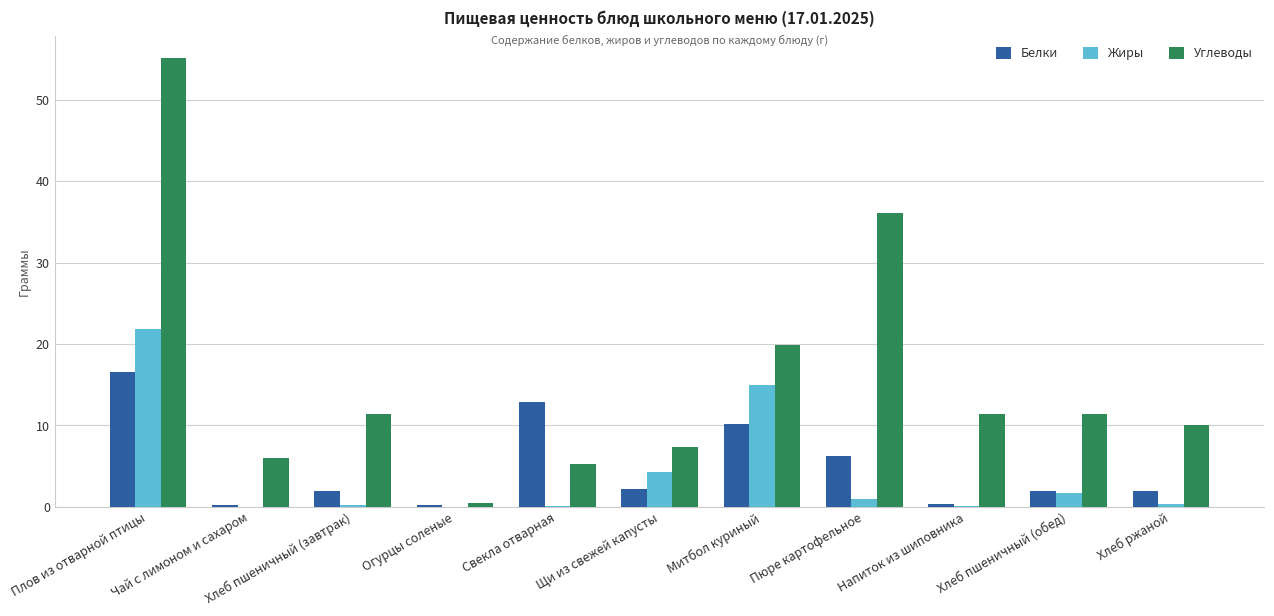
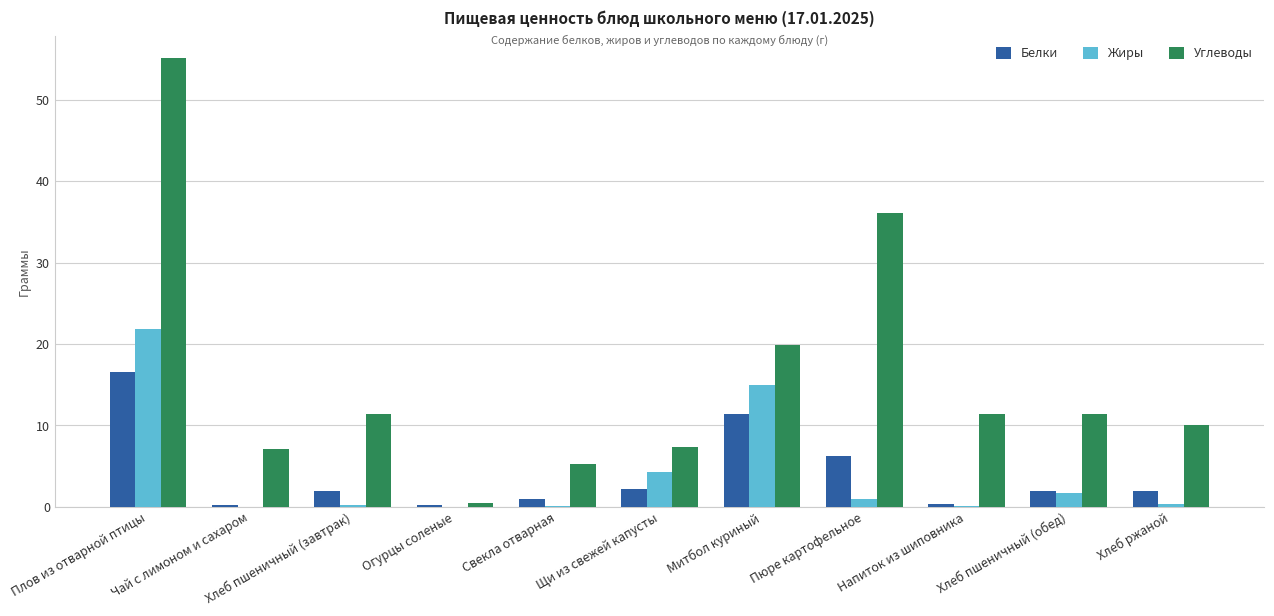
Углеводы, Чай с лимоном и сахаром: 6 -> 7
Белки, Свекла отварная: 13 -> 1
Белки, Митбол куриный: 10 -> 11
